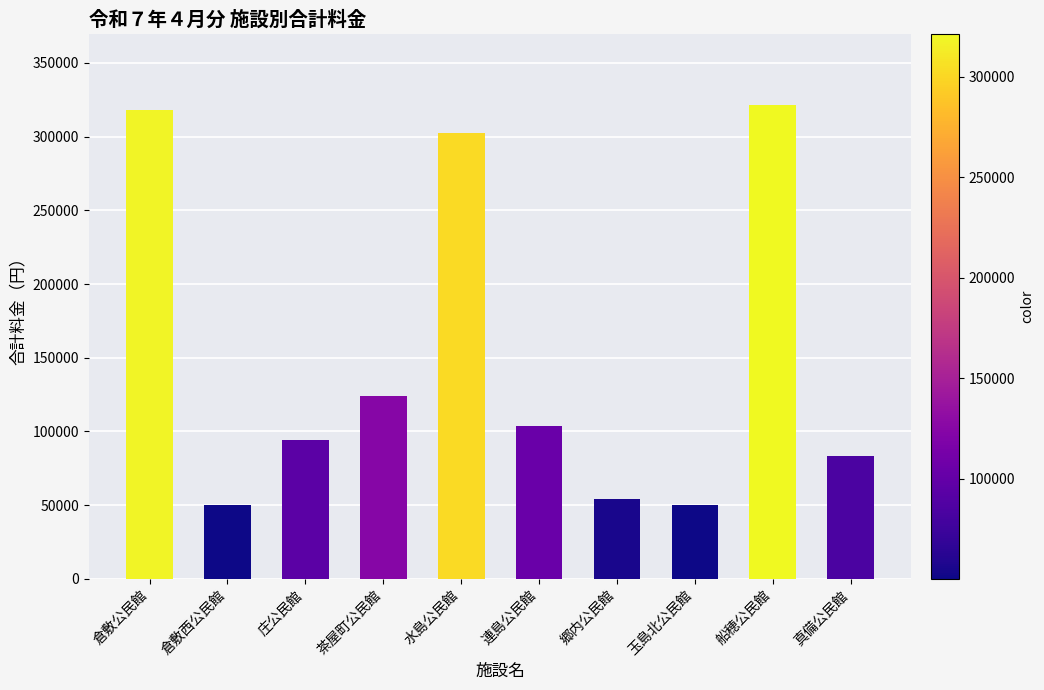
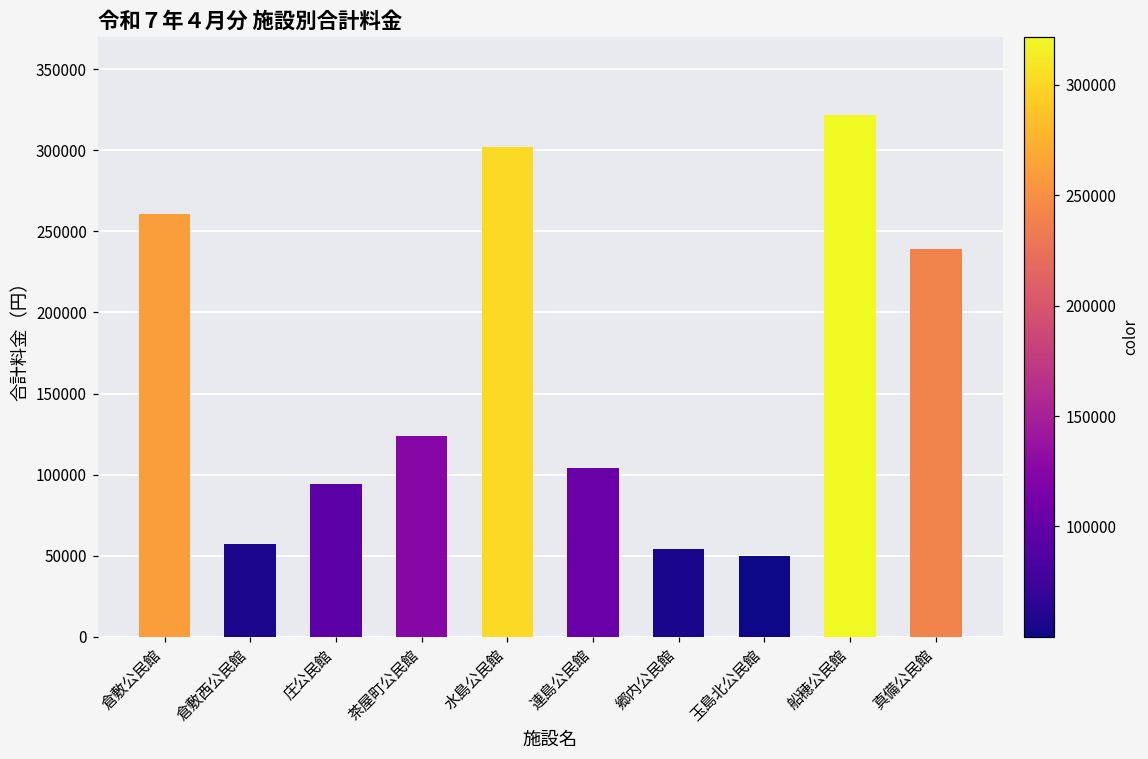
倉敷公民館: 318000 -> 261000
倉敷西公民館: 50000 -> 57000
真備公民館: 84000 -> 239000
